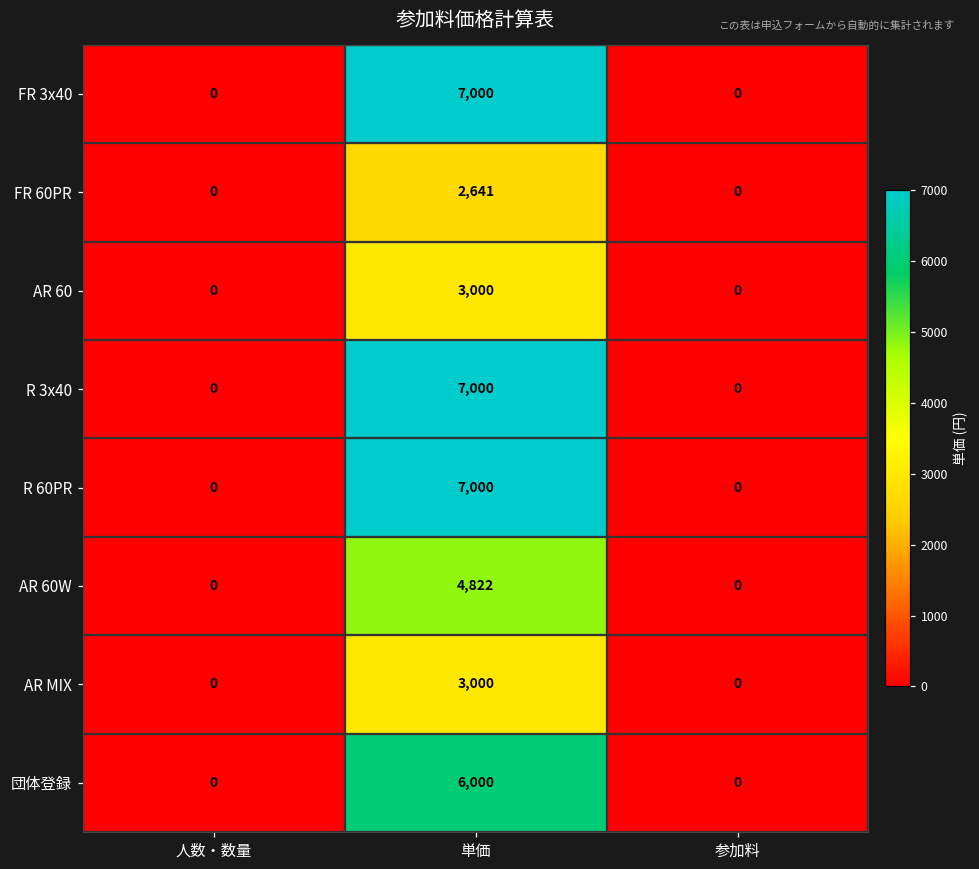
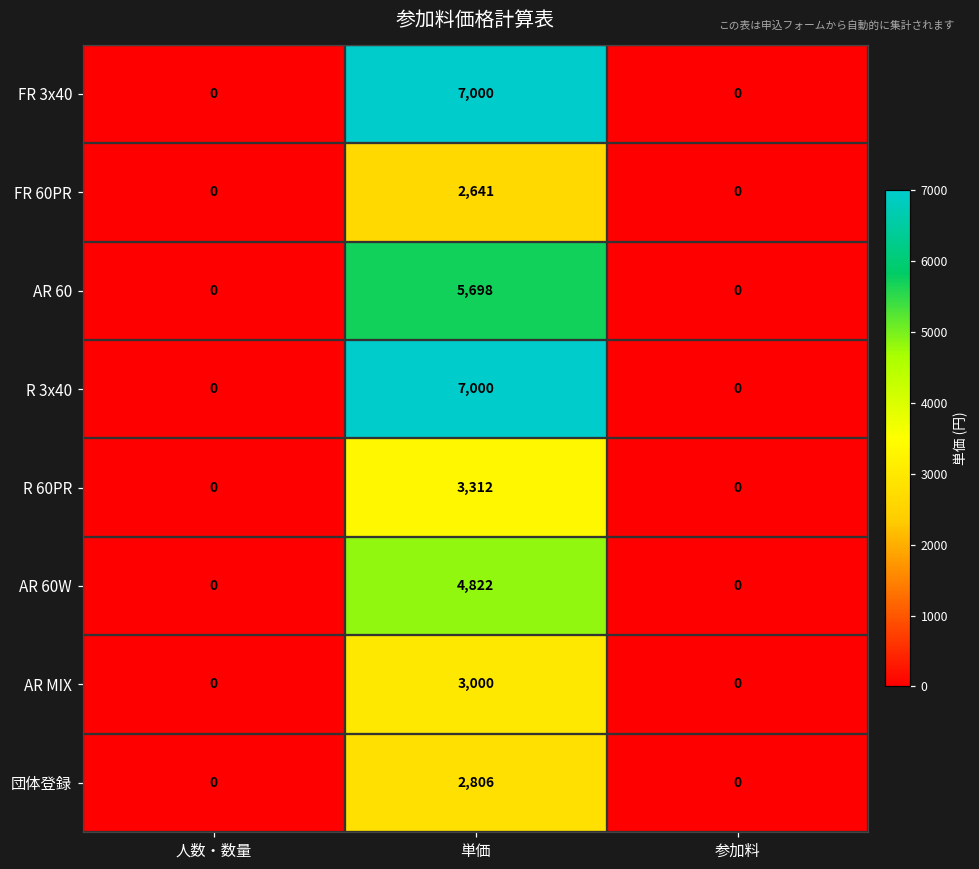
AR 60, 単価: 3,000 -> 5,698
R 60PR, 単価: 7,000 -> 3,312
団体登録, 単価: 6,000 -> 2,806
